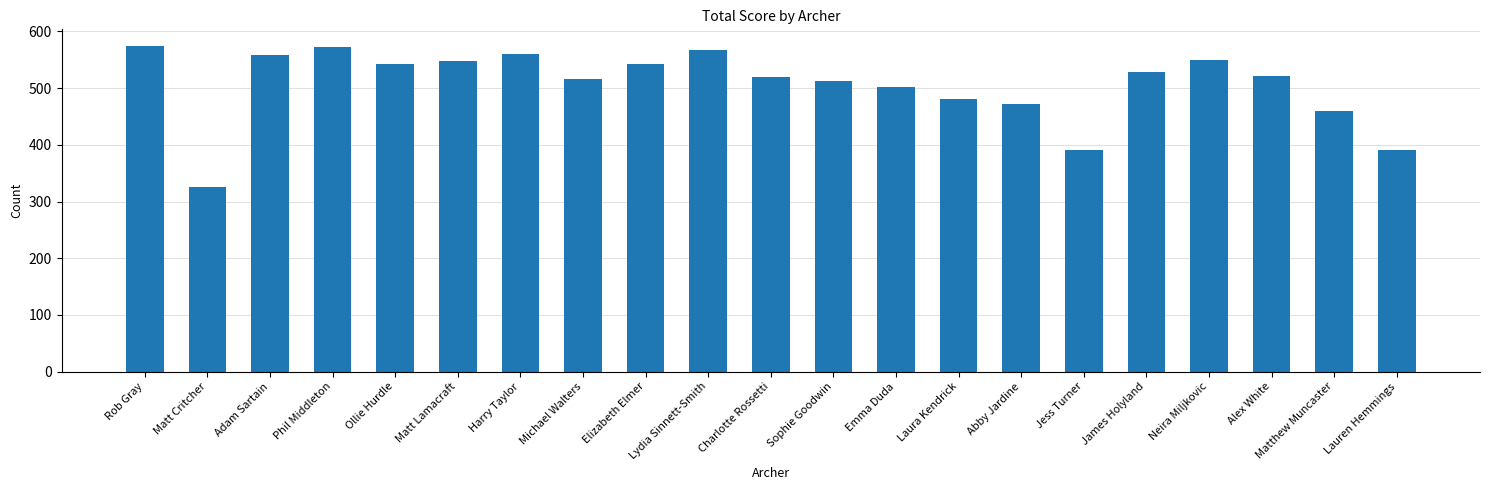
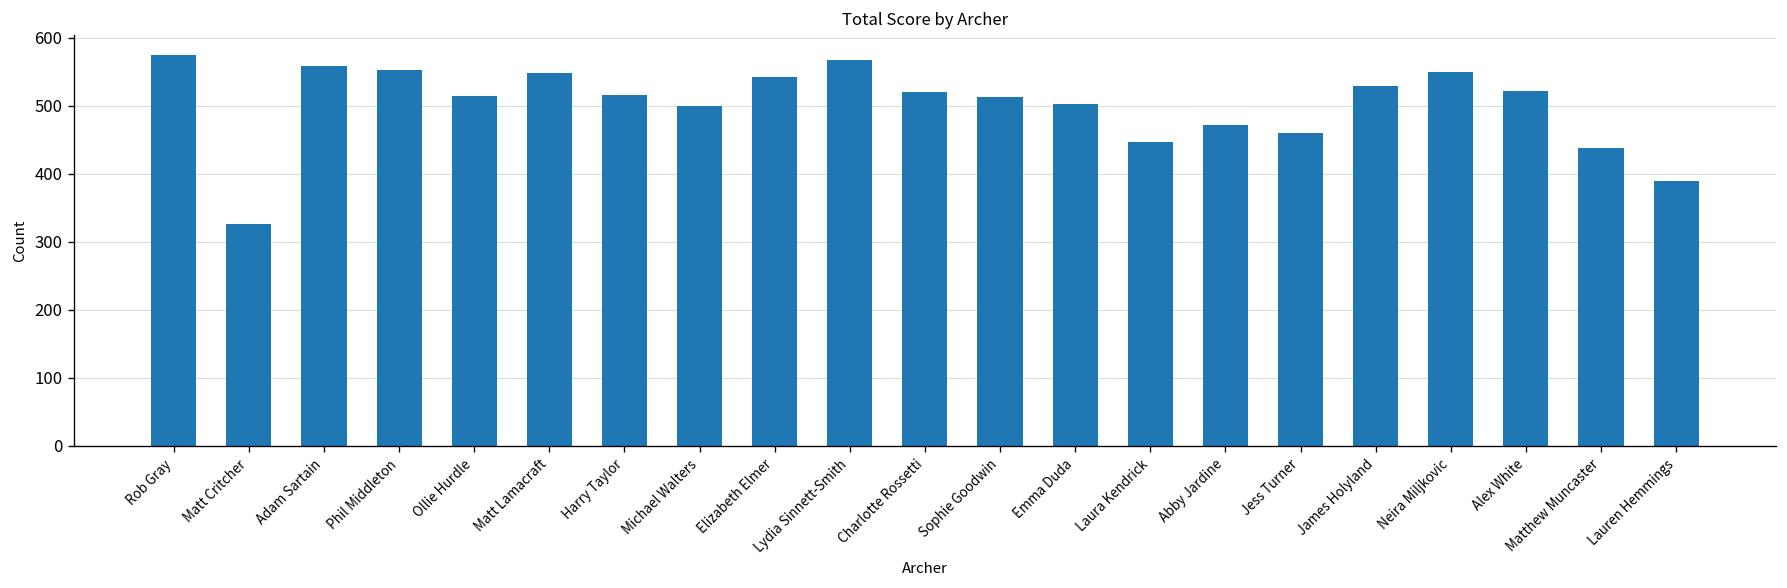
Phil Middleton: 570 -> 550
Ollie Hurdle: 540 -> 520
Harry Taylor: 560 -> 520
Michael Walters: 520 -> 500
Laura Kendrick: 480 -> 450
Jess Turner: 390 -> 460
Matthew Muncaster: 460 -> 440
